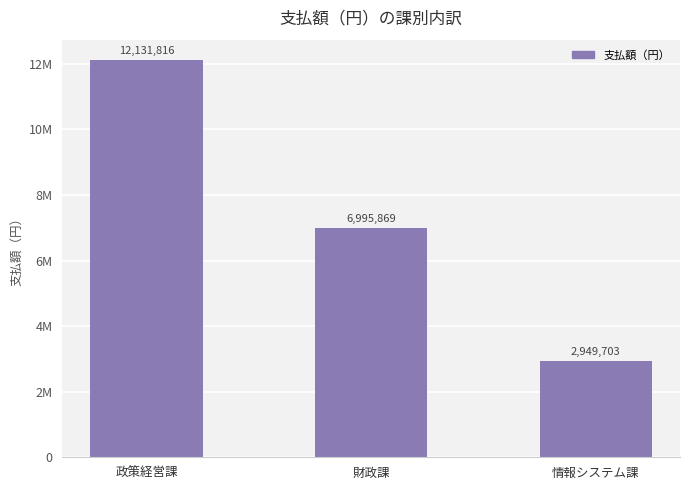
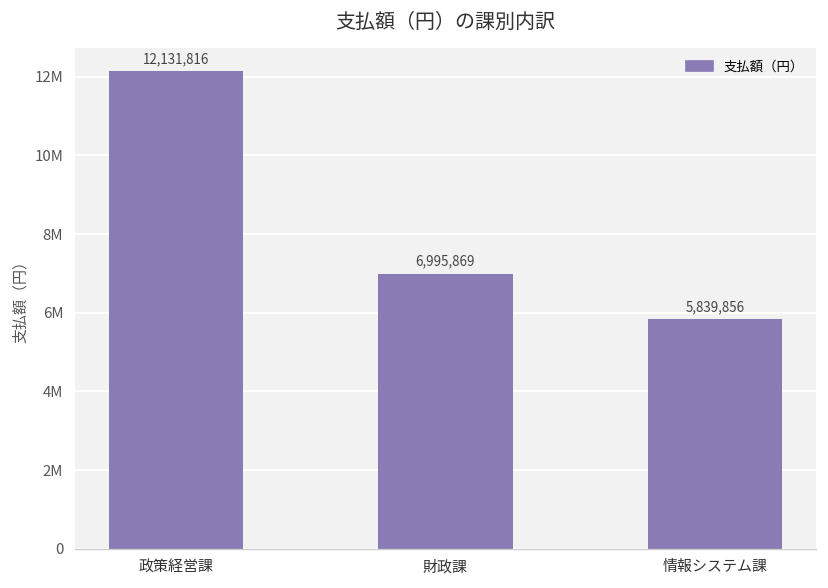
情報システム課: 2,949,703 -> 5,839,856
